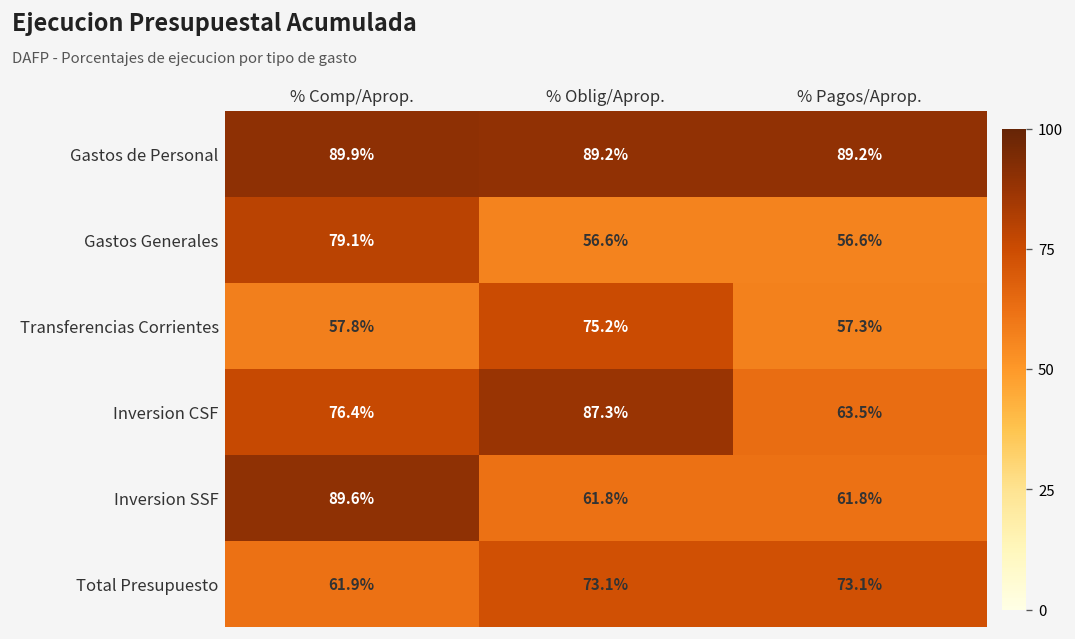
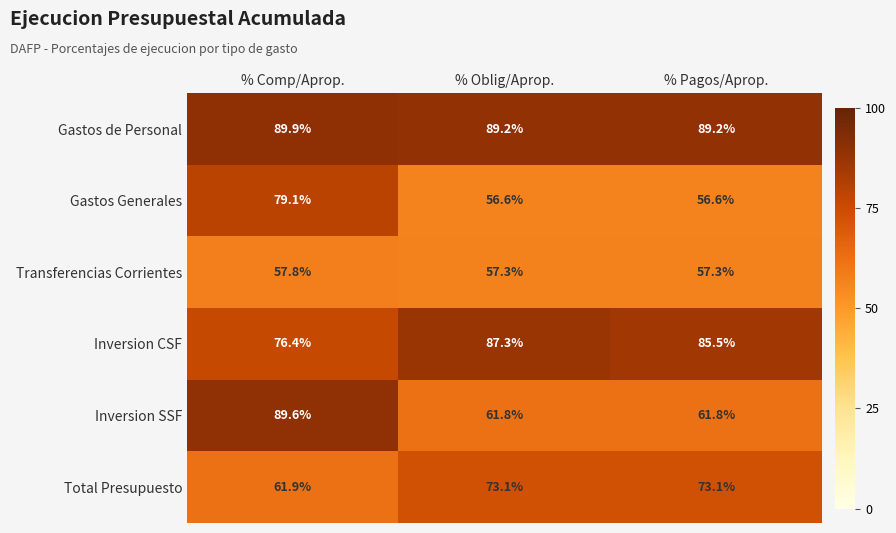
Transferencias Corrientes, % Oblig/Aprop.: 75.2% -> 57.3%
Inversion CSF, % Pagos/Aprop.: 63.5% -> 85.5%
